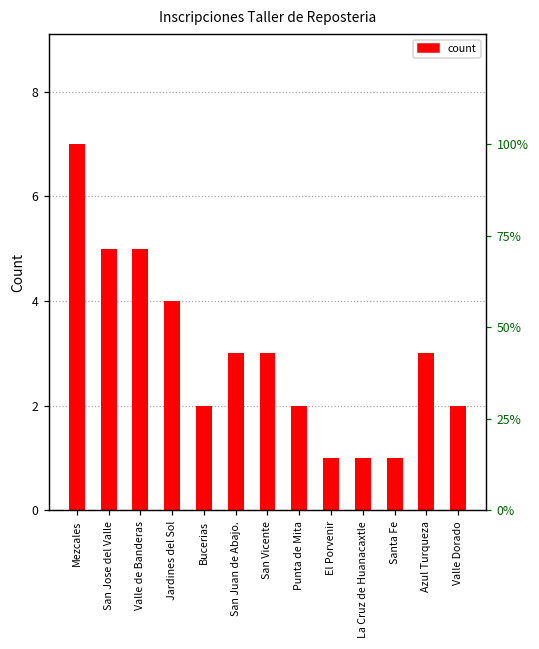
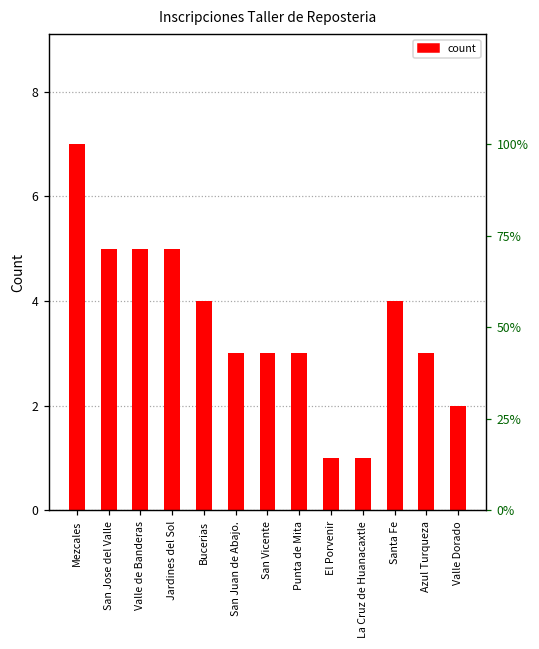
Jardines del Sol: 4 -> 5
Bucerias: 2 -> 4
Punta de Mita: 2 -> 3
Santa Fe: 1 -> 4
